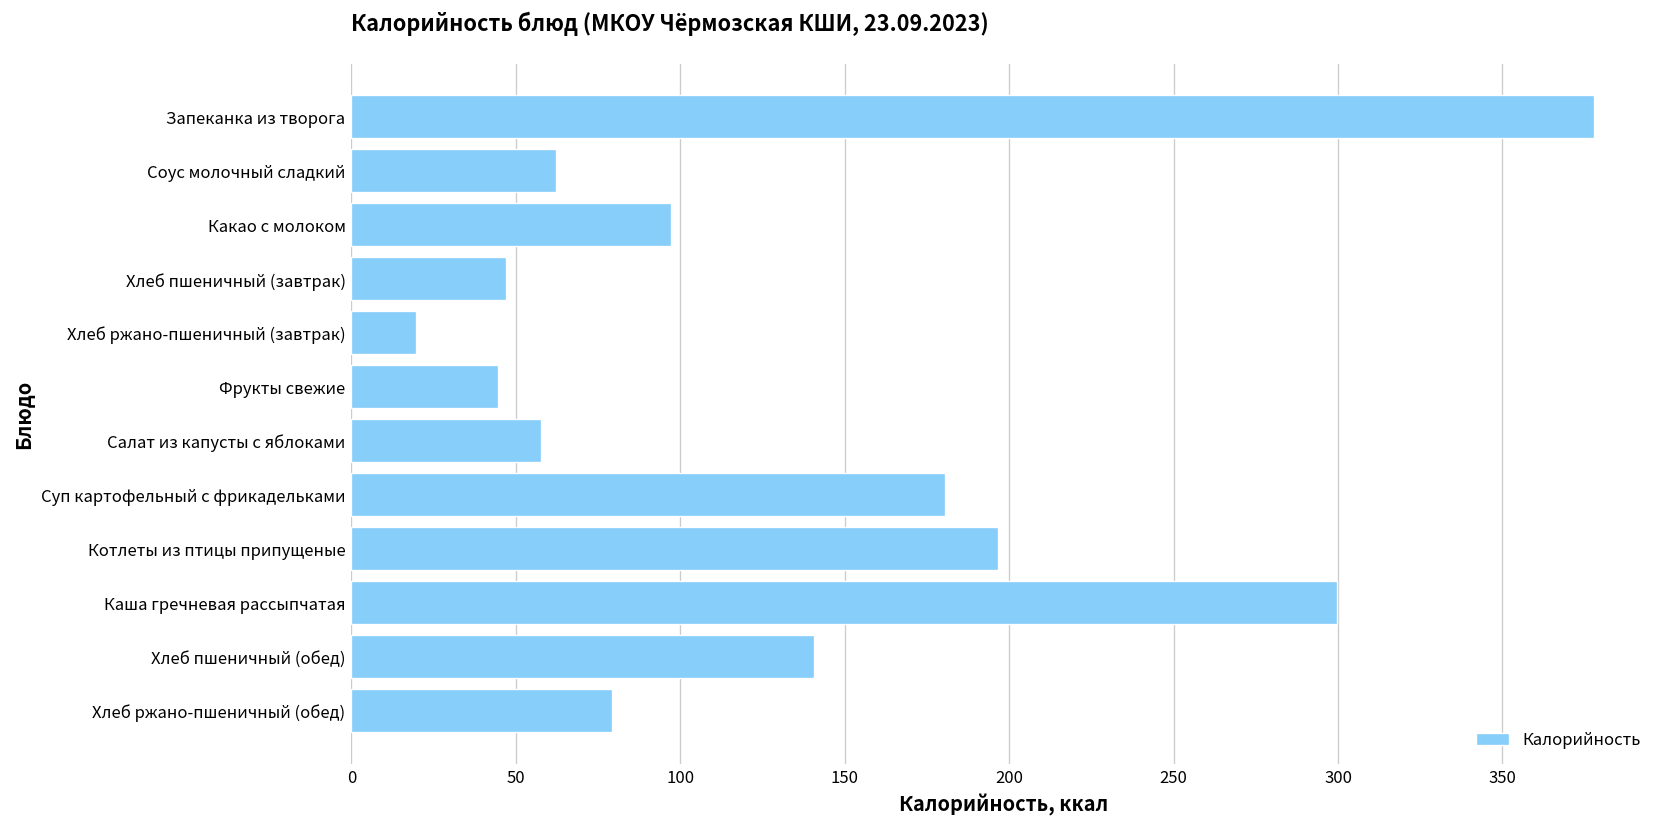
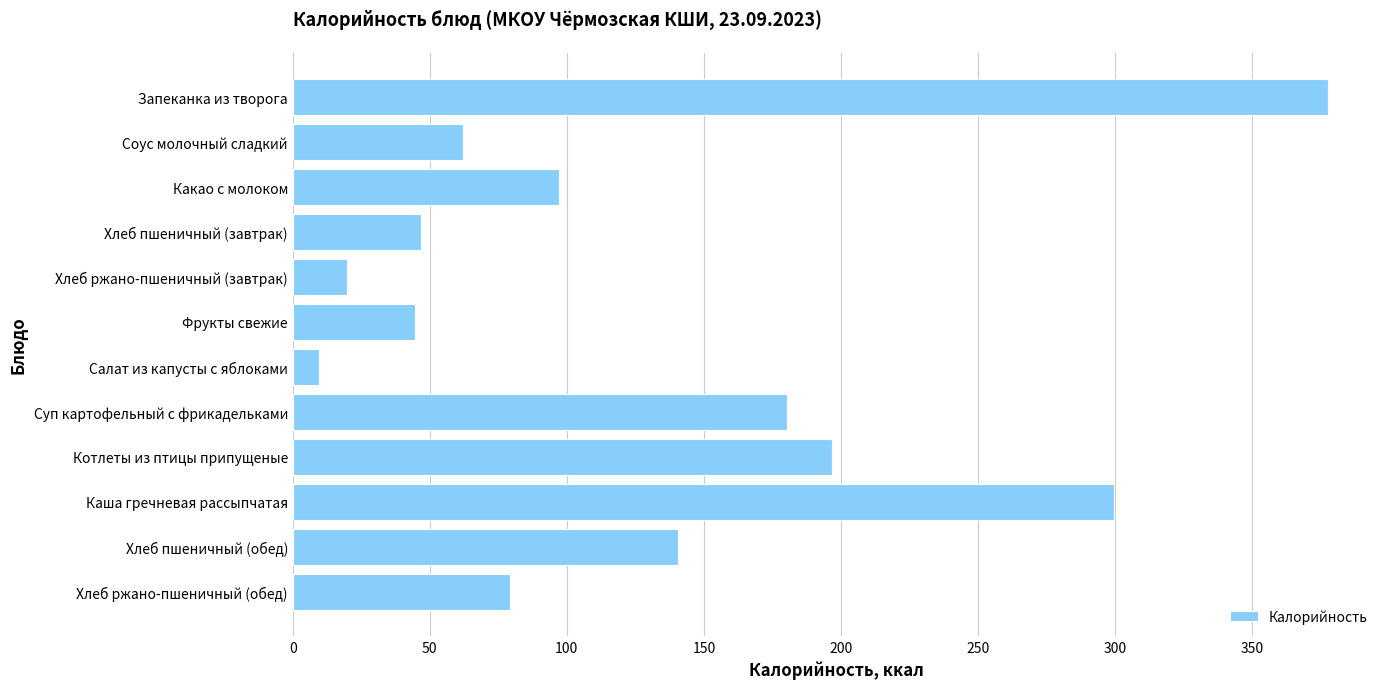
Салат из капусты с яблоками: 58 -> 10
